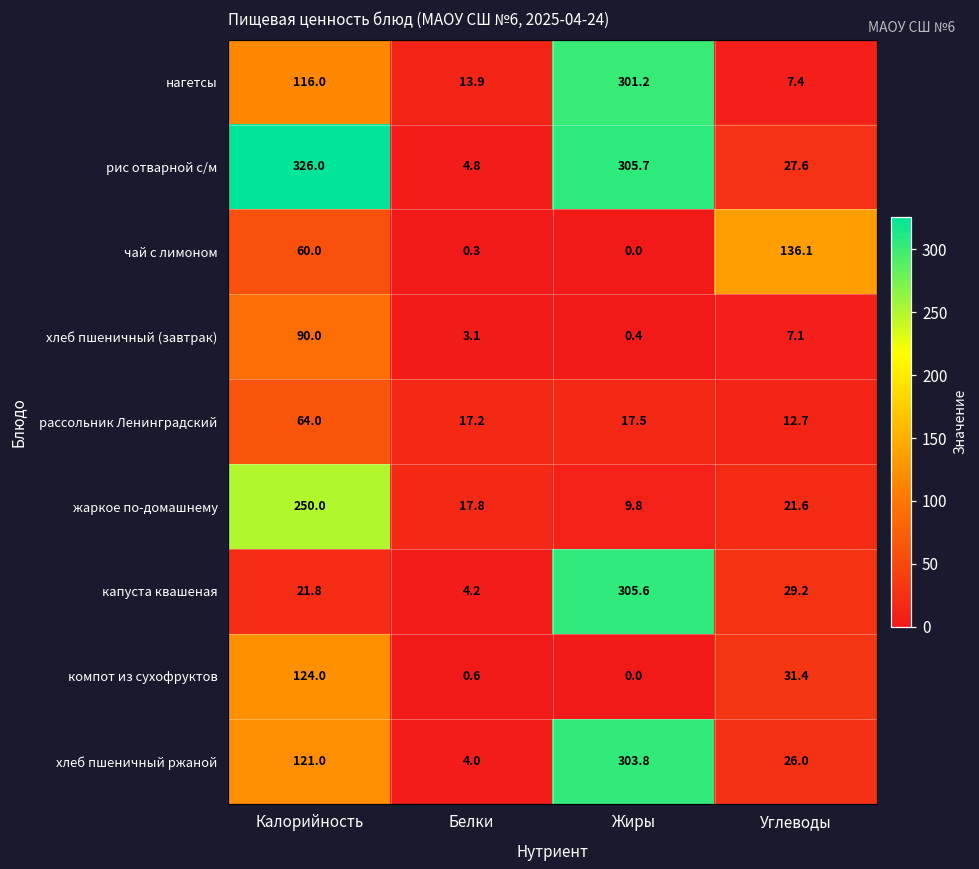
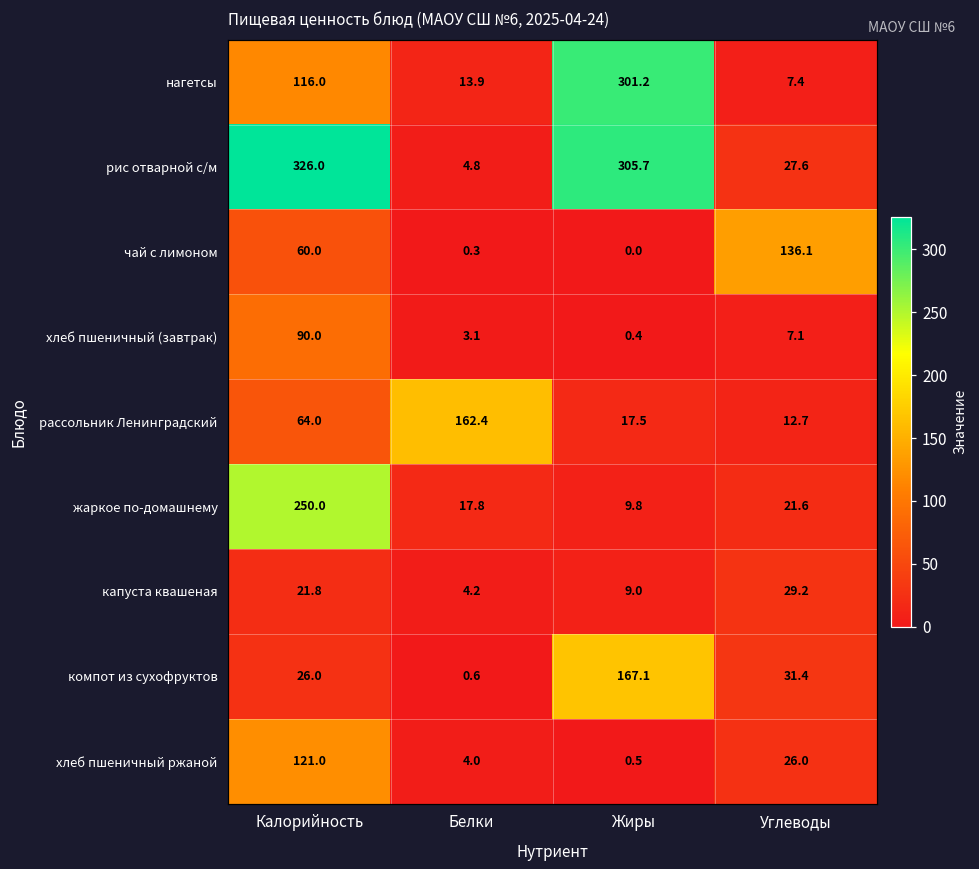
рассольник Ленинградский, Белки: 17.2 -> 162.4
капуста квашеная, Жиры: 305.6 -> 9.0
компот из сухофруктов, Калорийность: 124.0 -> 26.0
компот из сухофруктов, Жиры: 0.0 -> 167.1
хлеб пшеничный ржаной, Жиры: 303.8 -> 0.5
